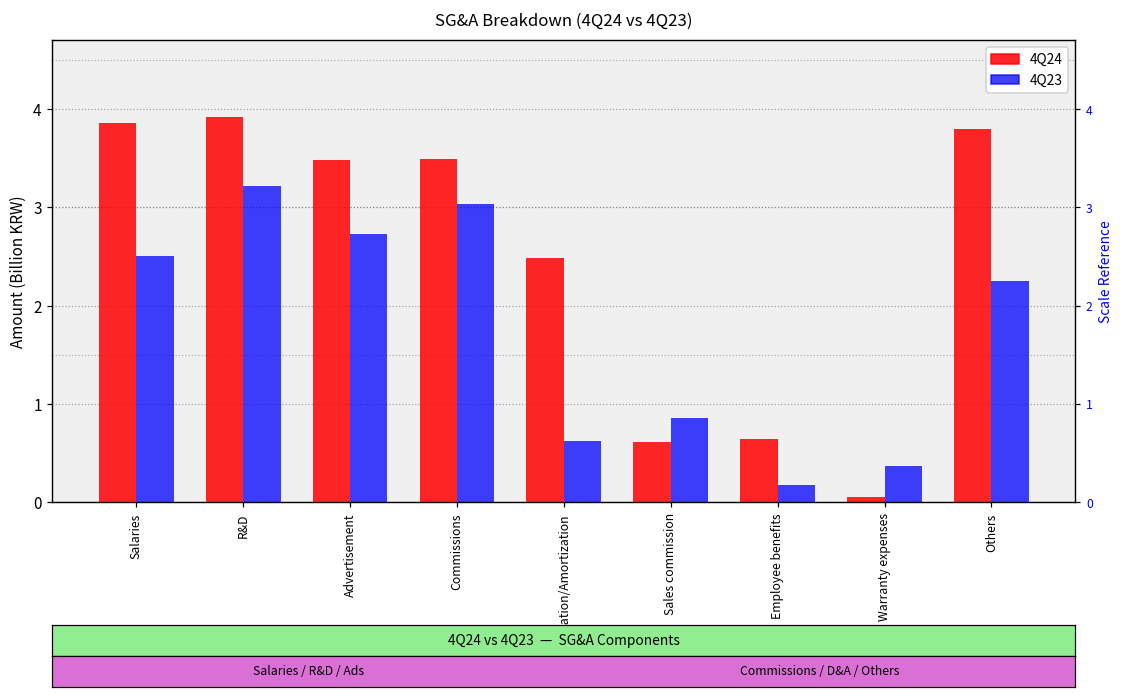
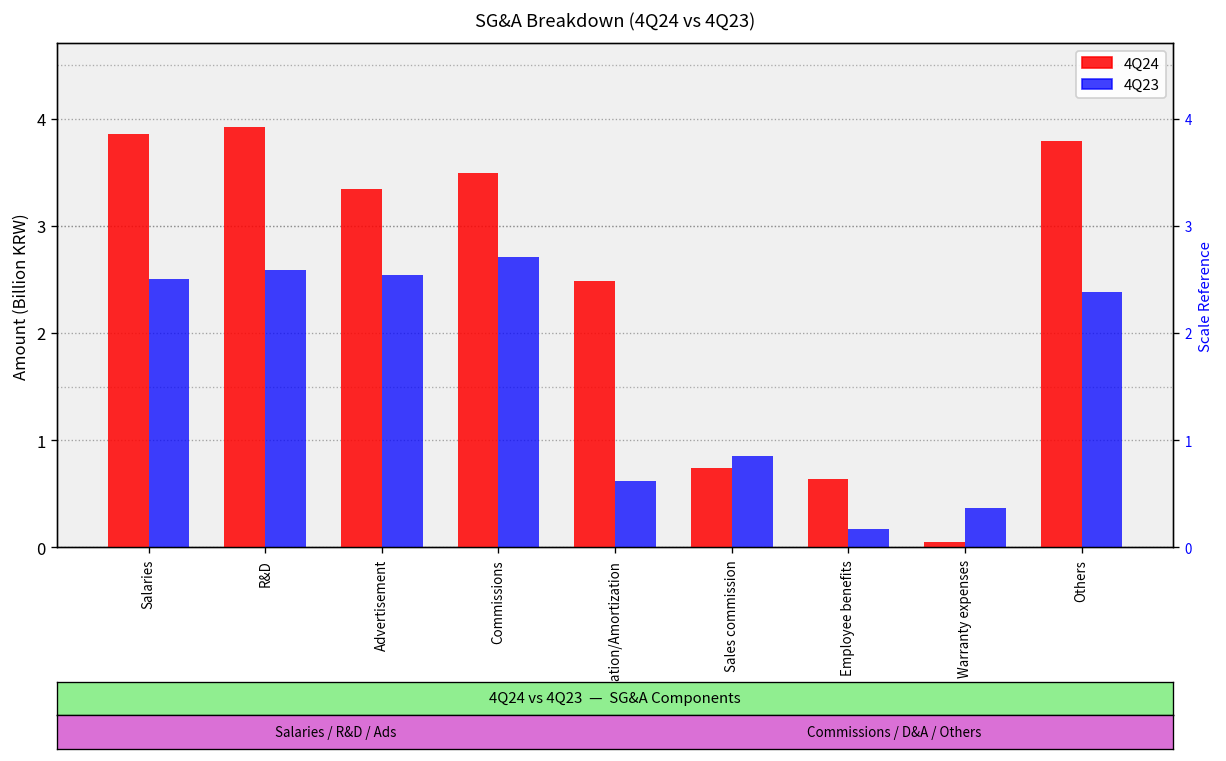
4Q23, R&D: 3.2 -> 2.6
4Q24, Advertisement: 3.5 -> 3.3
4Q23, Advertisement: 2.7 -> 2.5
4Q23, Commissions: 3.0 -> 2.7
4Q24, Sales commission: 0.6 -> 0.7
4Q23, Others: 2.3 -> 2.4
